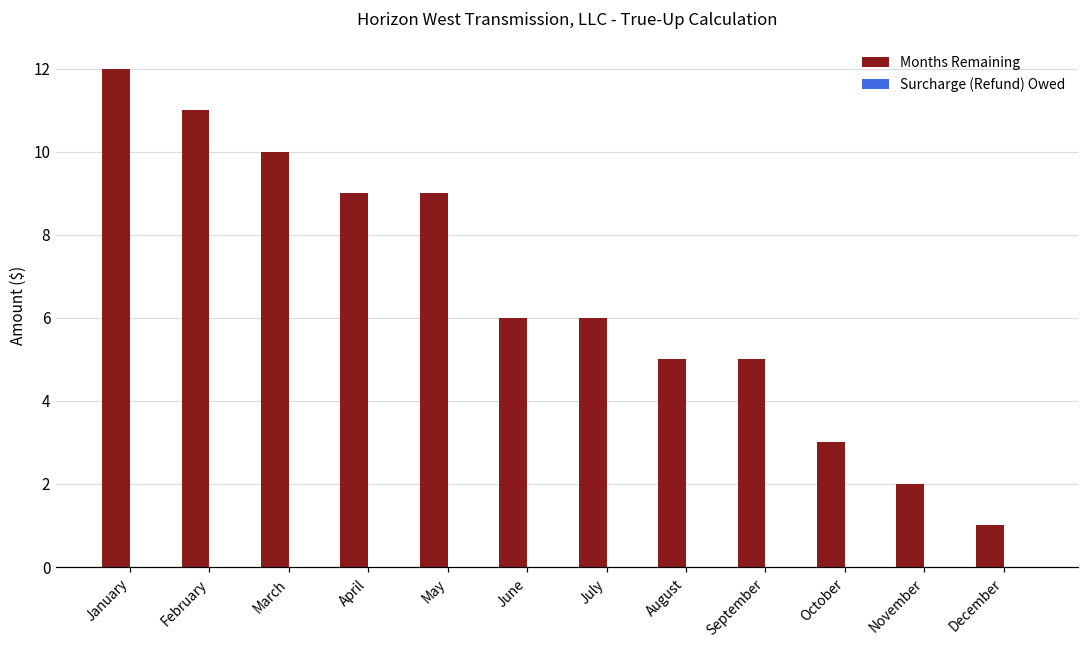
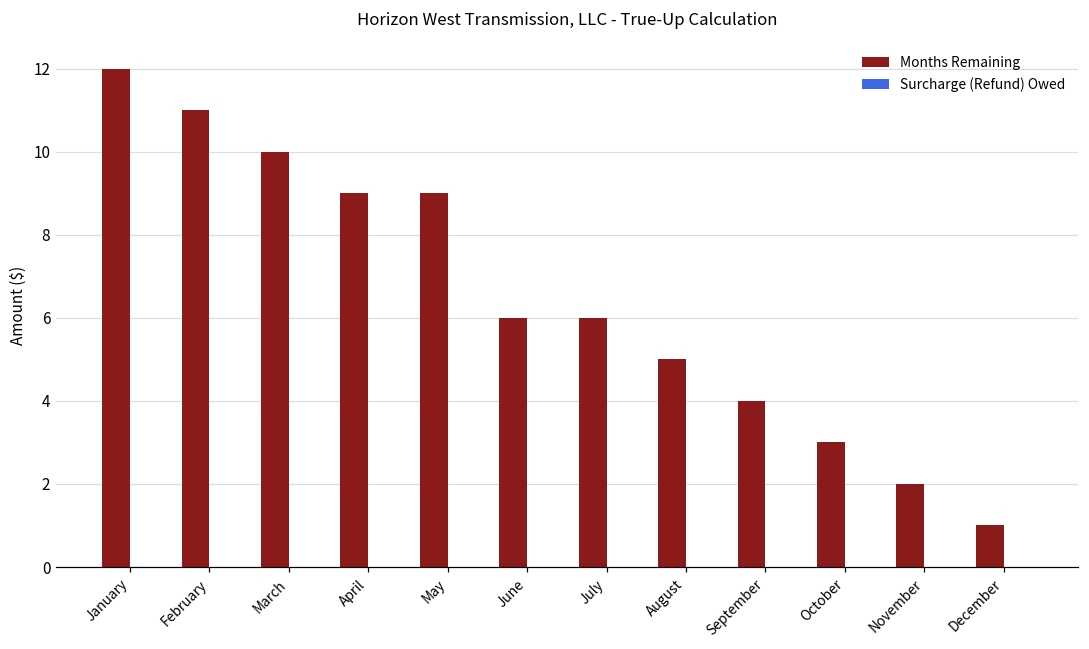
Months Remaining, September: 5 -> 4
